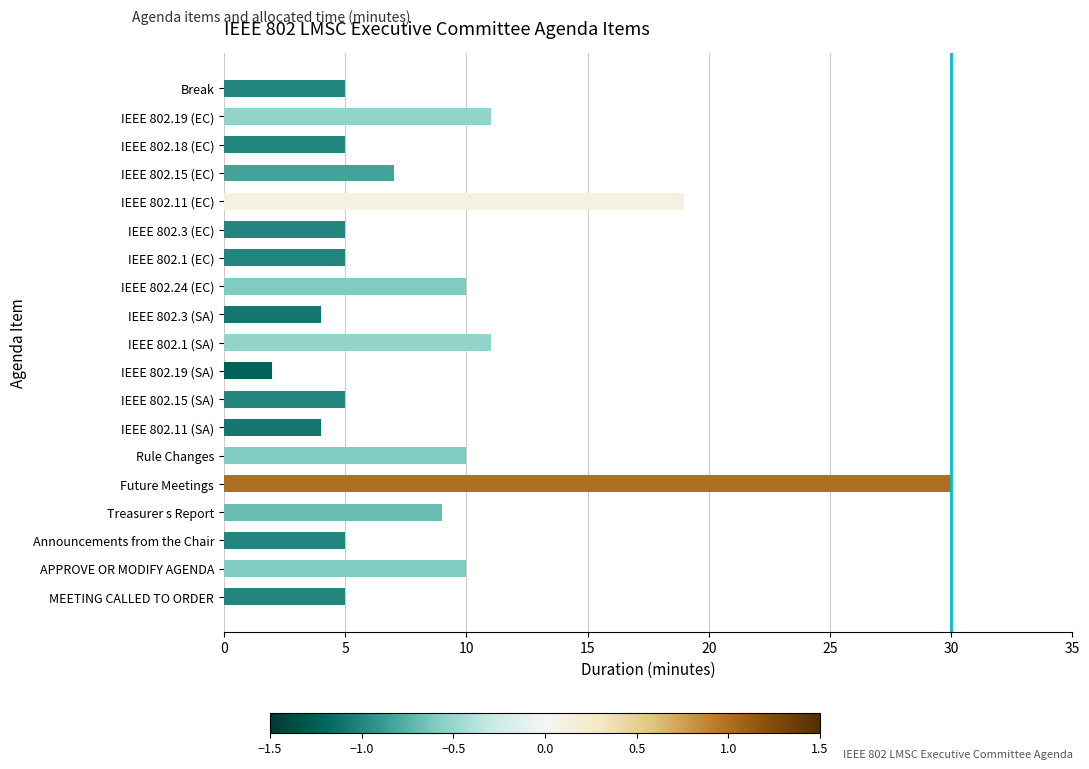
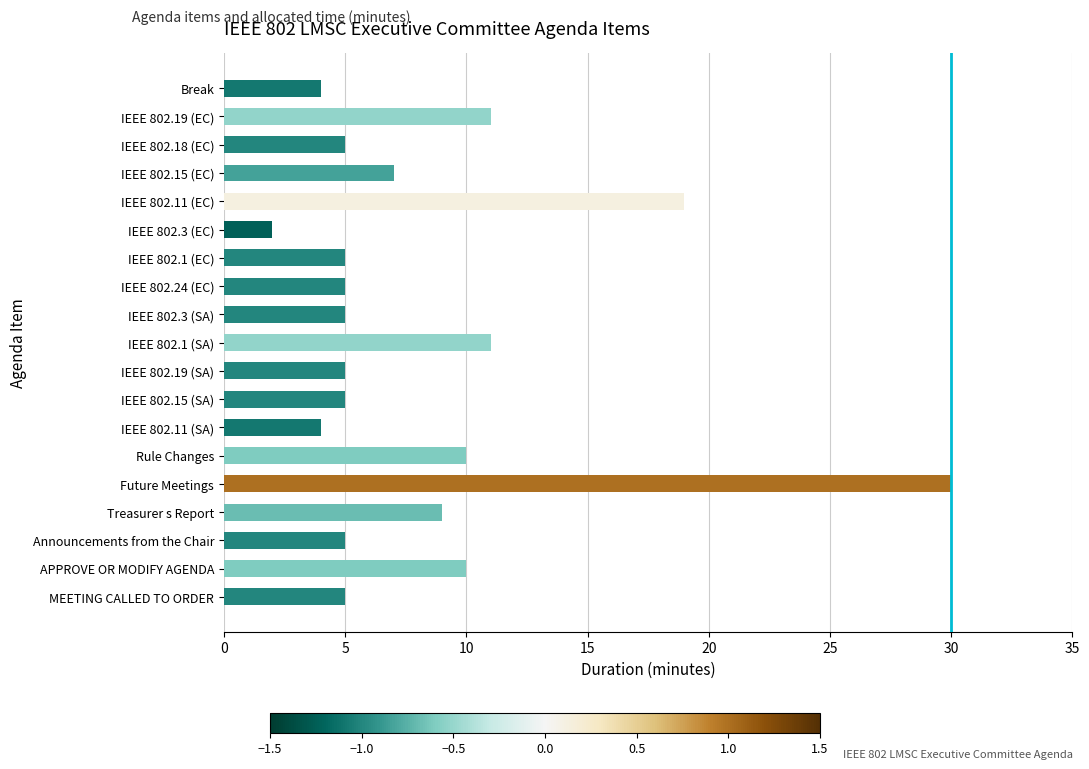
Break: 5 -> 4
IEEE 802.3 (EC): 5 -> 2
IEEE 802.24 (EC): 10 -> 5
IEEE 802.3 (SA): 4 -> 5
IEEE 802.19 (SA): 2 -> 5
